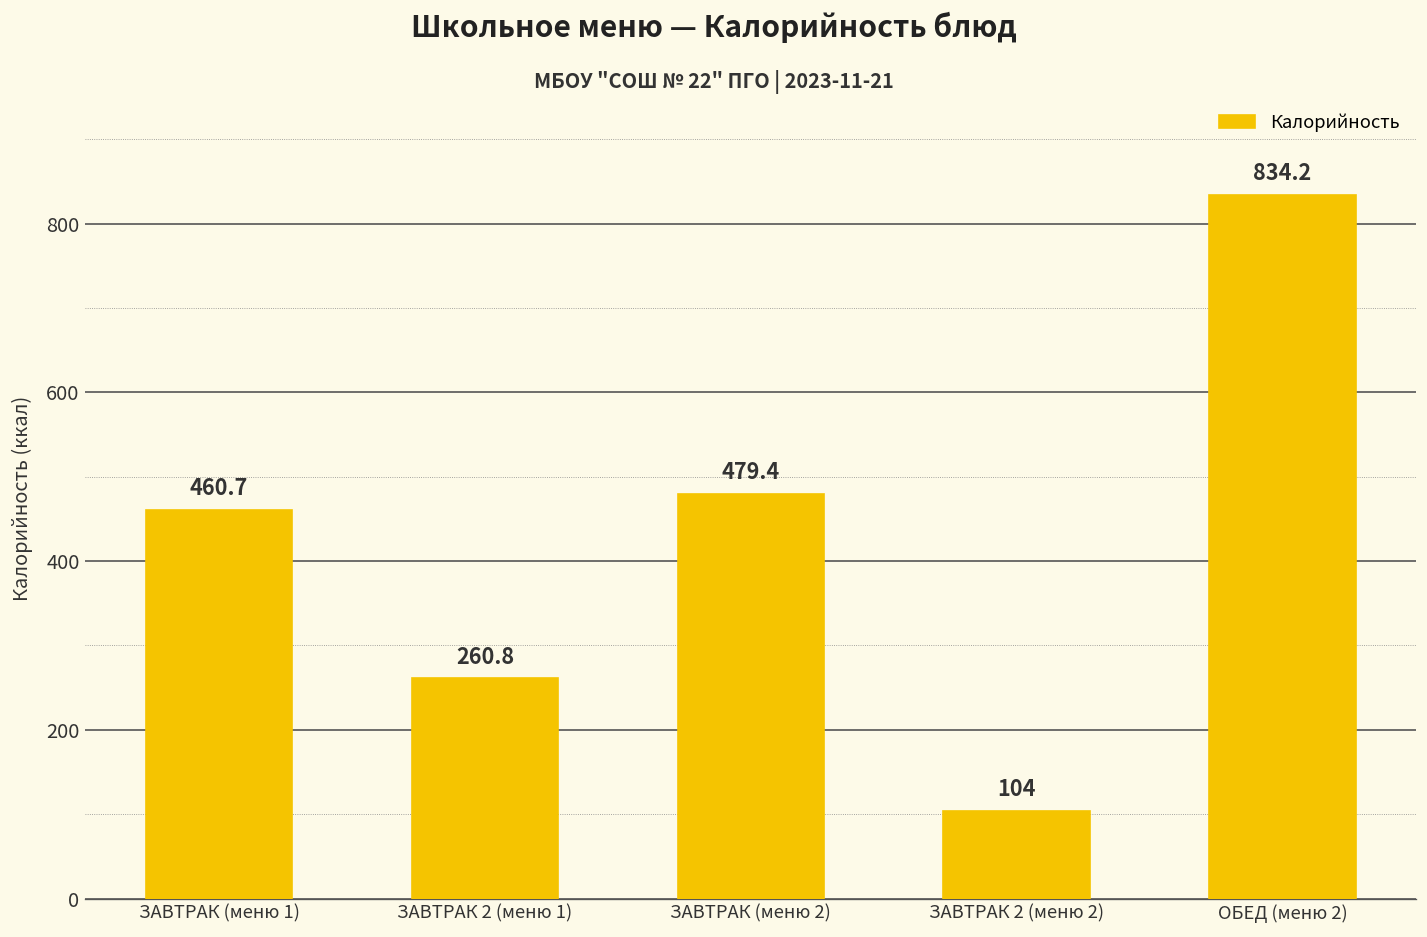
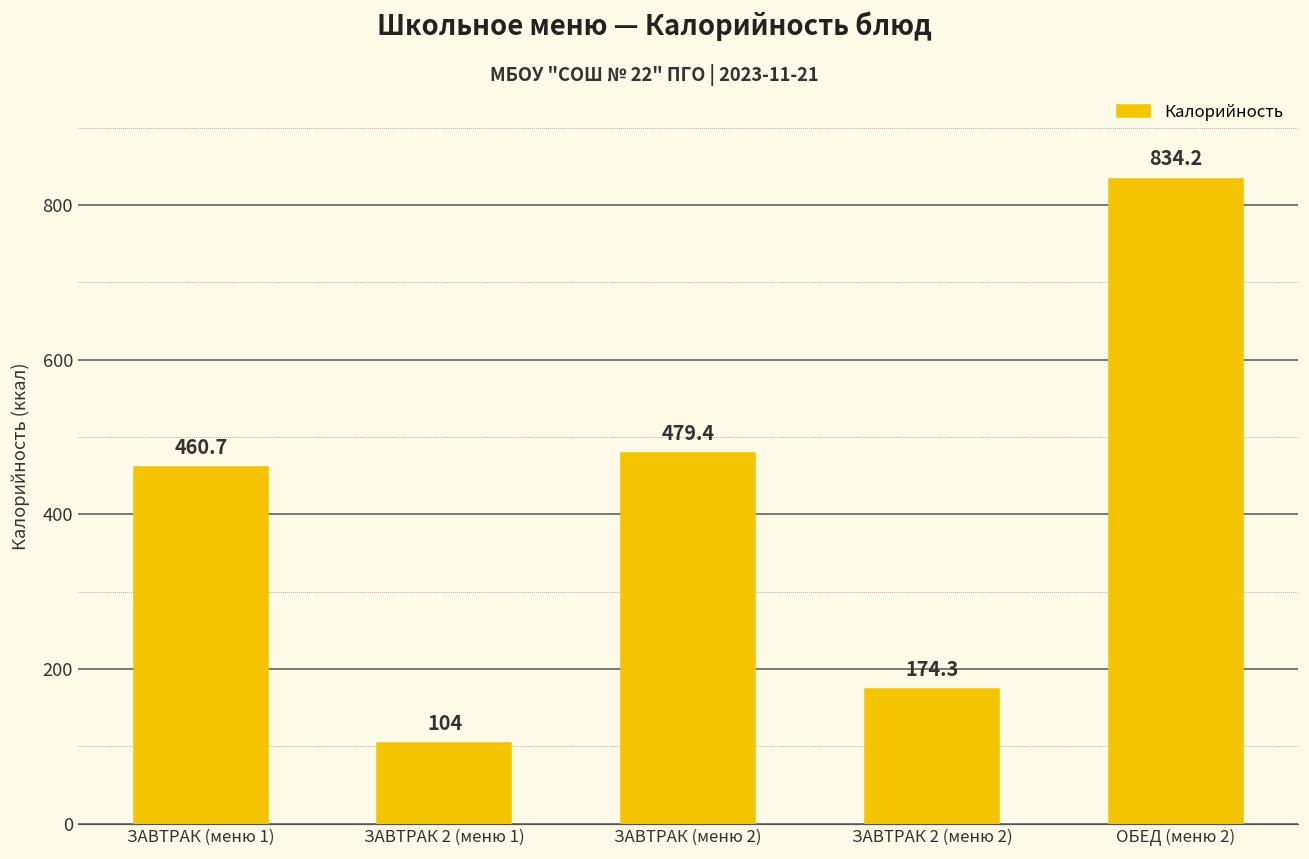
ЗАВТРАК 2 (меню 1): 260.8 -> 104
ЗАВТРАК 2 (меню 2): 104 -> 174.3
